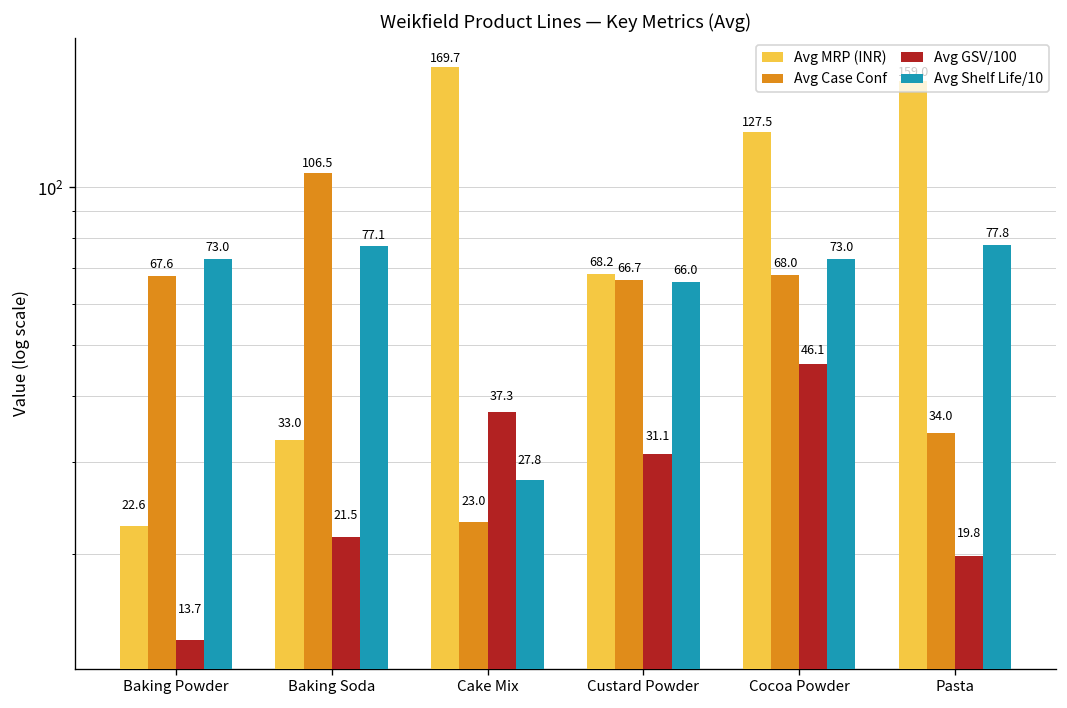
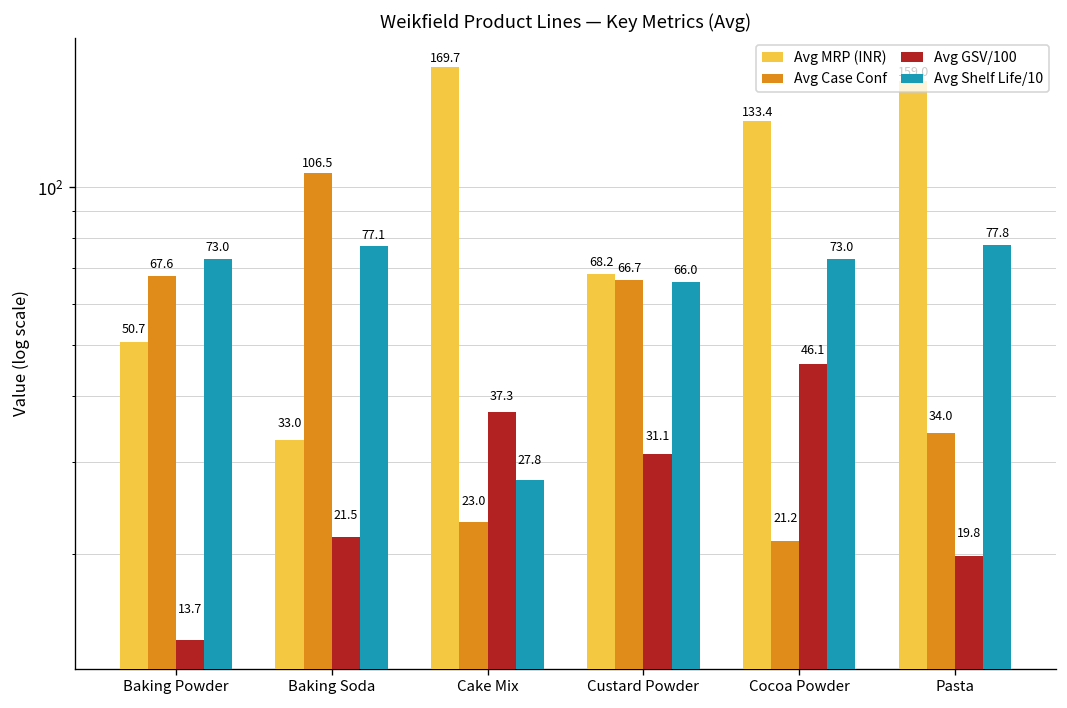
Avg MRP (INR), Baking Powder: 22.6 -> 50.7
Avg MRP (INR), Cocoa Powder: 127.5 -> 133.4
Avg Case Conf, Cocoa Powder: 68.0 -> 21.2
